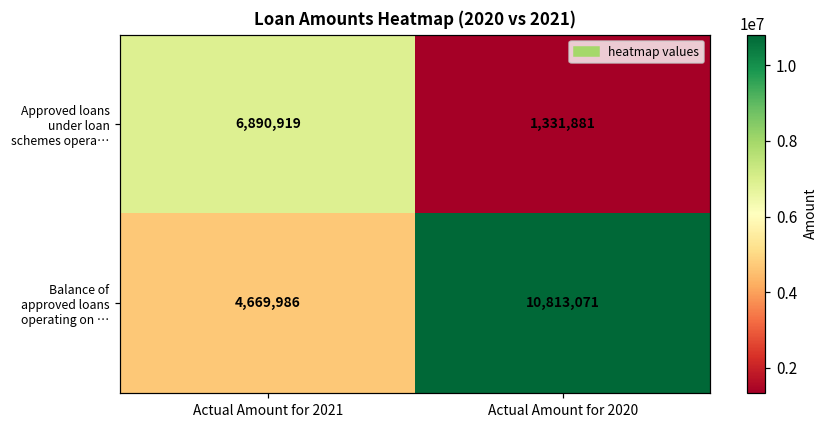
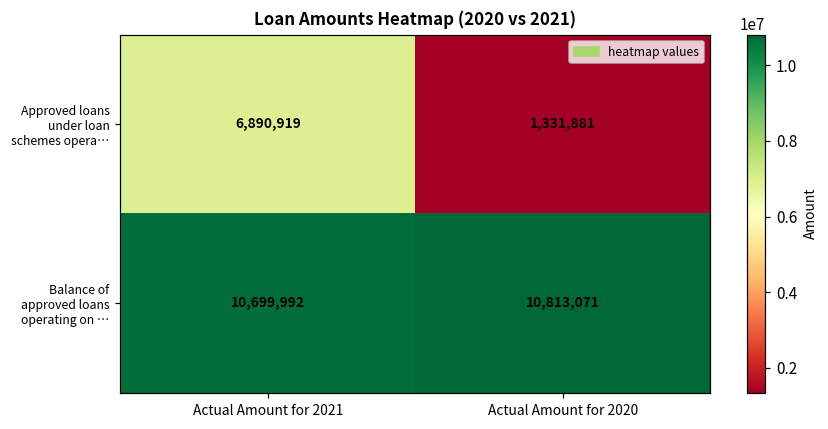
Balance of approved loans operating on …, Actual Amount for 2021: 4,669,986 -> 10,699,992
